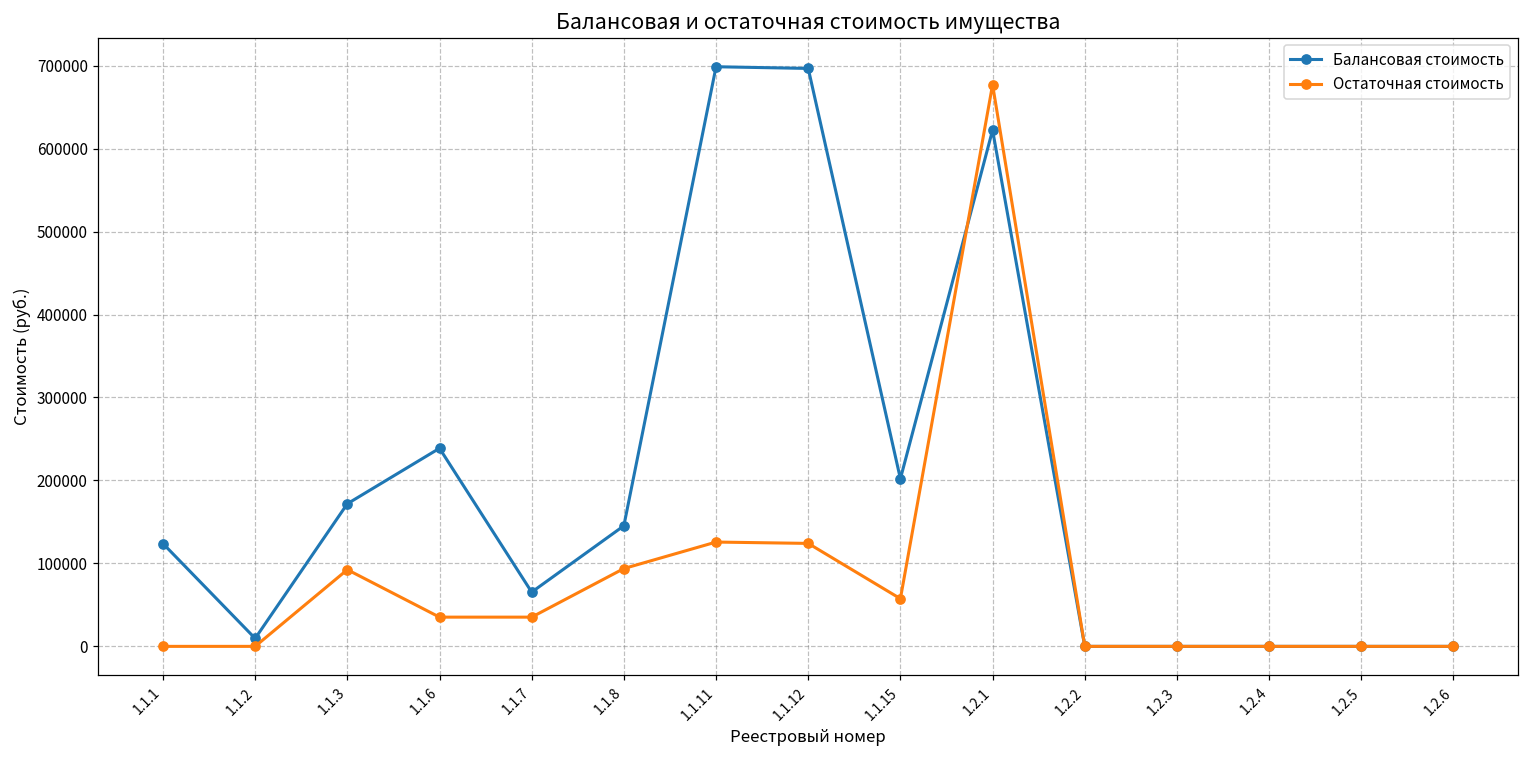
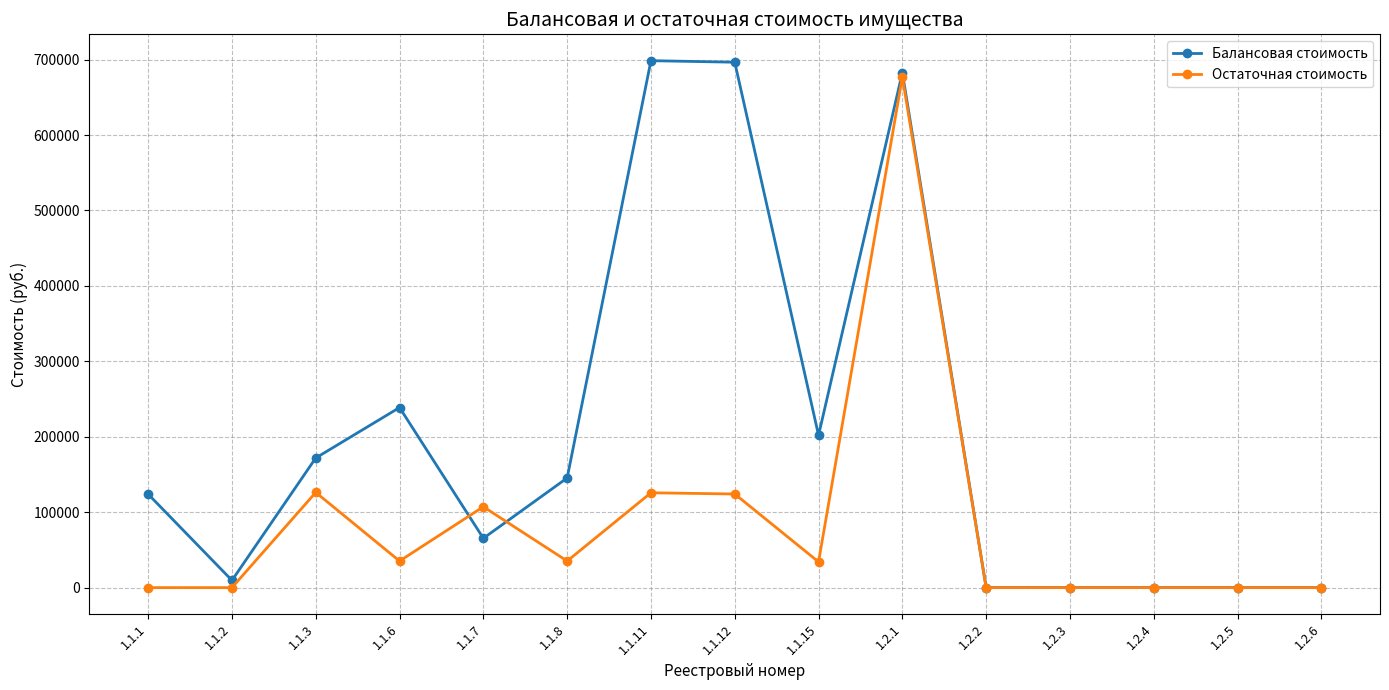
Остаточная стоимость, 1.1.3: 90000 -> 130000
Остаточная стоимость, 1.1.7: 40000 -> 110000
Остаточная стоимость, 1.1.8: 90000 -> 40000
Остаточная стоимость, 1.1.15: 60000 -> 30000
Балансовая стоимость, 1.2.1: 620000 -> 680000
